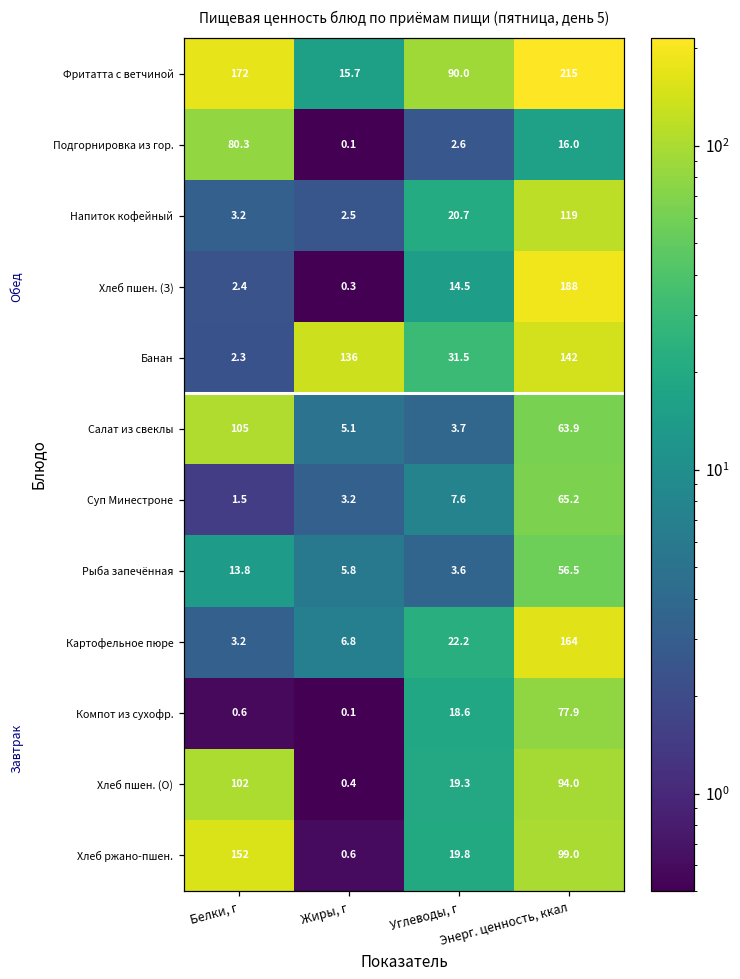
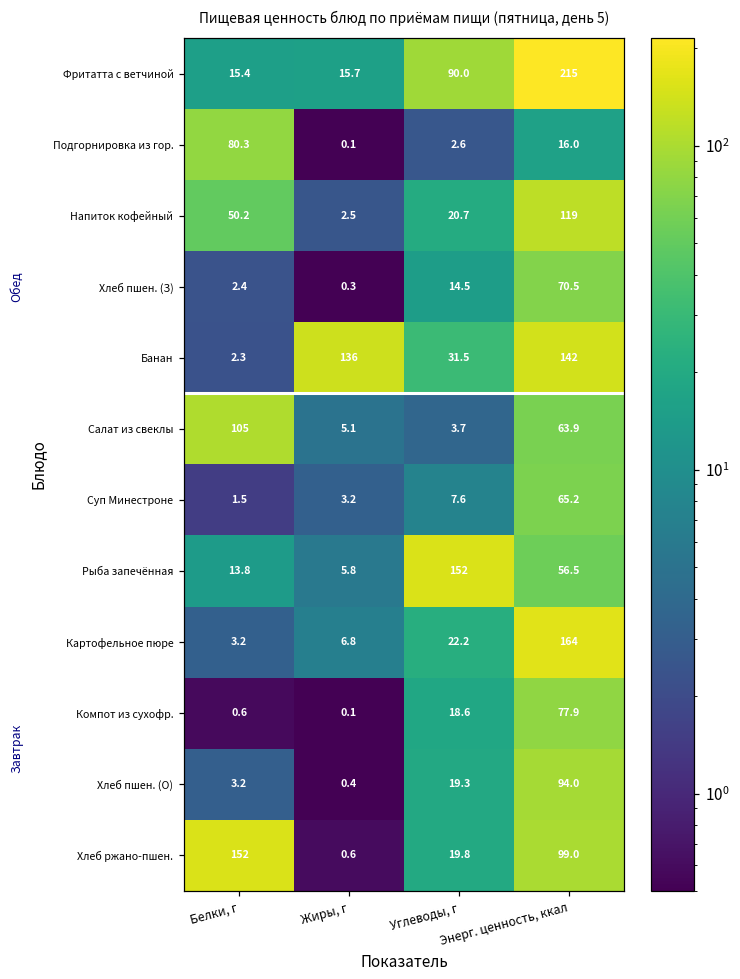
Фритатта с ветчиной, Белки, г: 172 -> 15.4
Напиток кофейный, Белки, г: 3.2 -> 50.2
Хлеб пшен. (З), Энерг. ценность, ккал: 188 -> 70.5
Рыба запечённая, Углеводы, г: 3.6 -> 152
Хлеб пшен. (О), Белки, г: 102 -> 3.2
